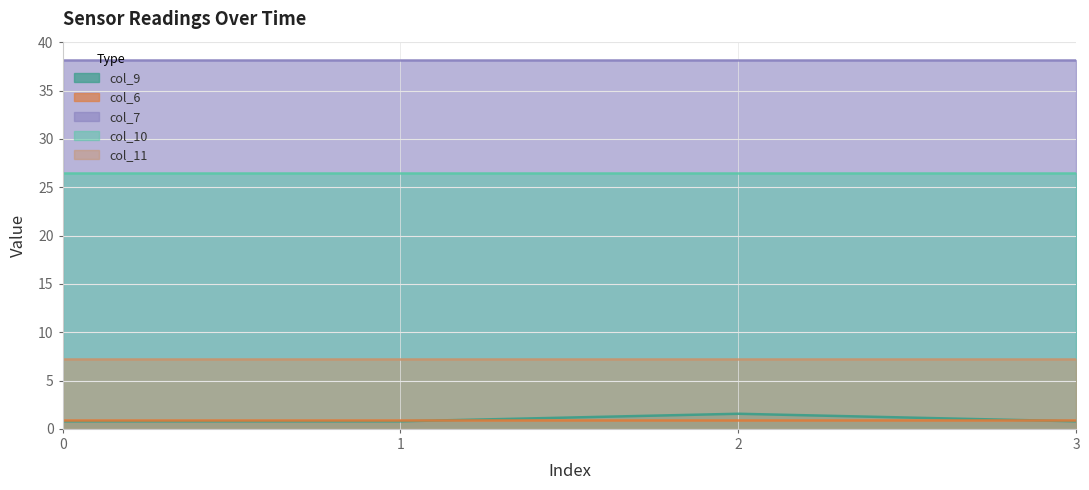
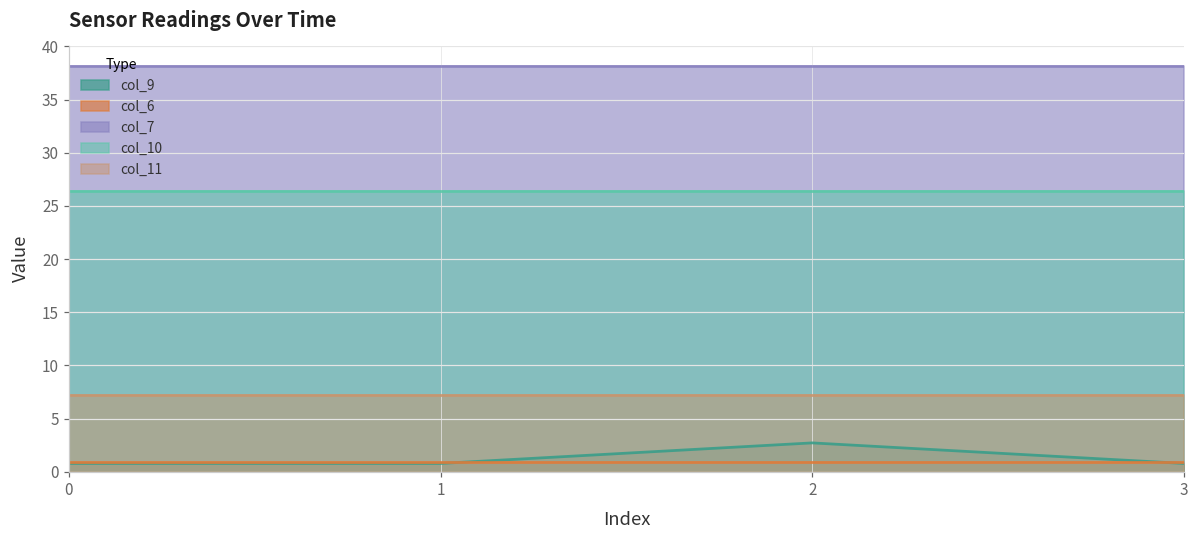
col_9, 2: 2 -> 3
